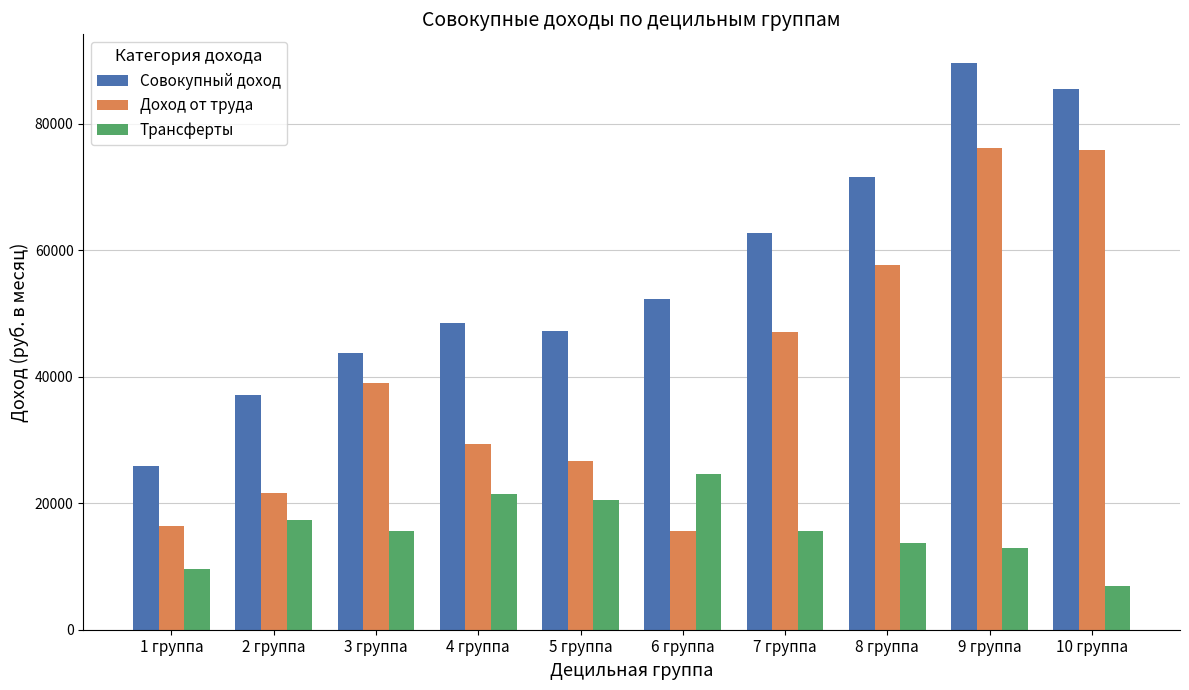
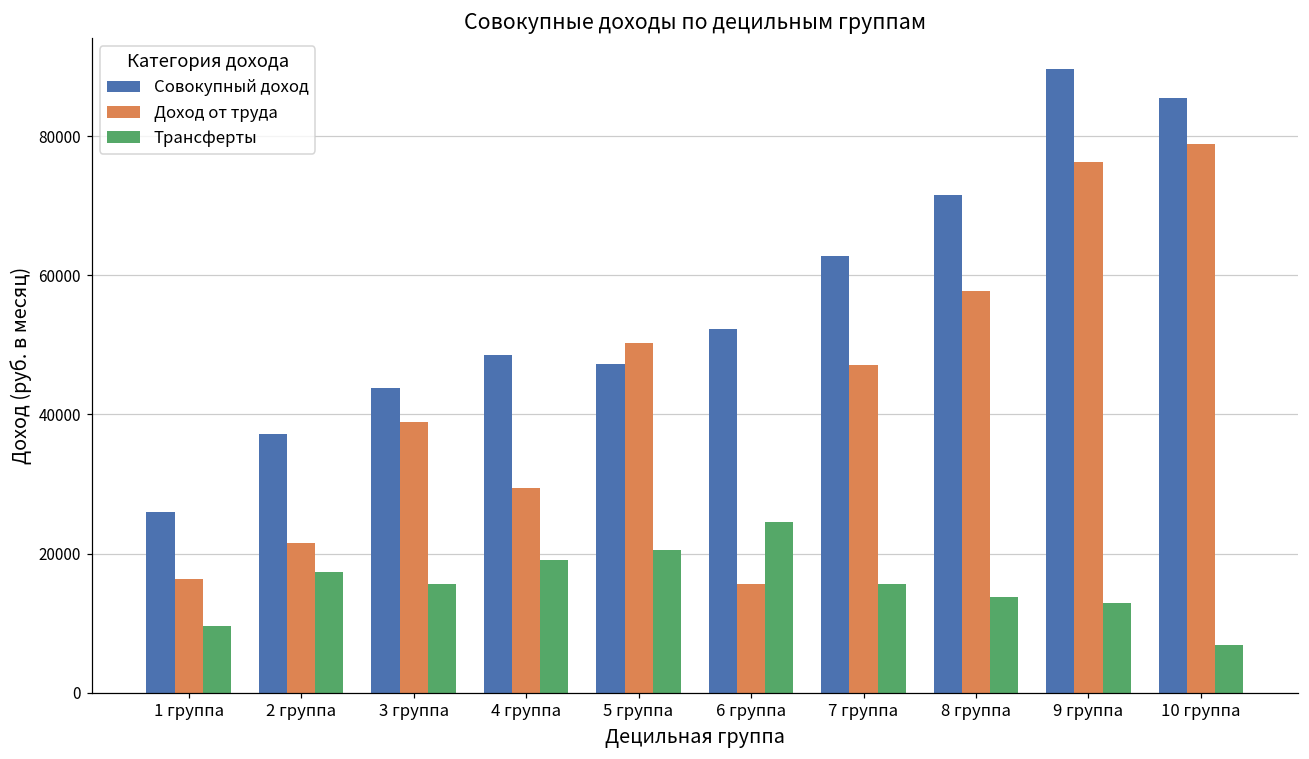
Трансферты, 4 группа: 22000 -> 19000
Доход от труда, 5 группа: 27000 -> 50000
Доход от труда, 10 группа: 76000 -> 79000
